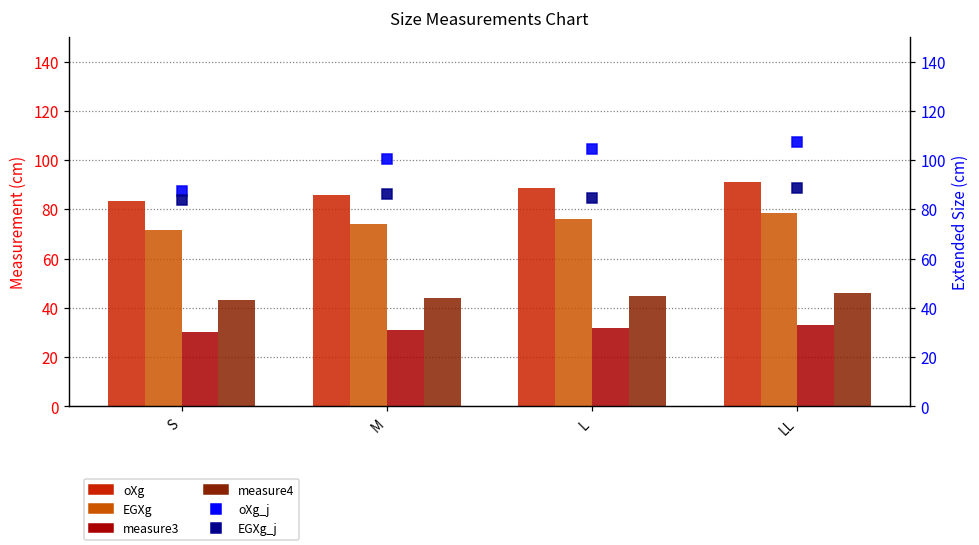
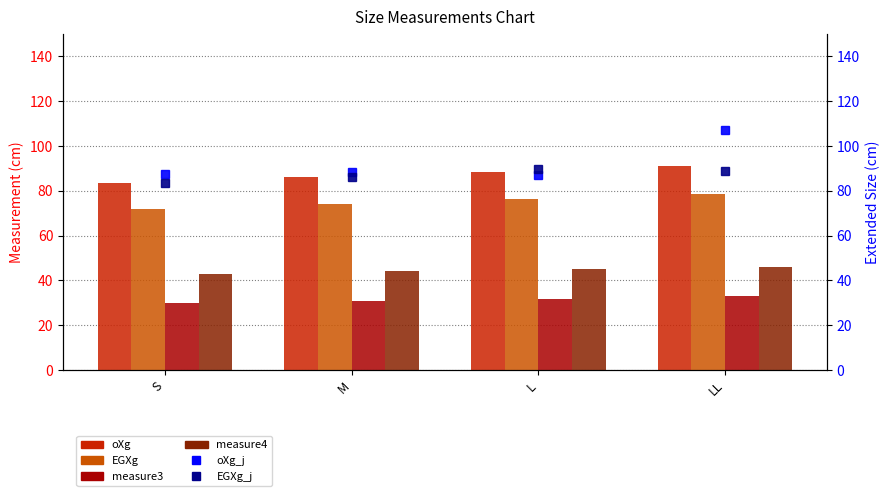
oXg_j, M: 100 -> 88
oXg_j, L: 104 -> 87
EGXg_j, L: 84 -> 90
